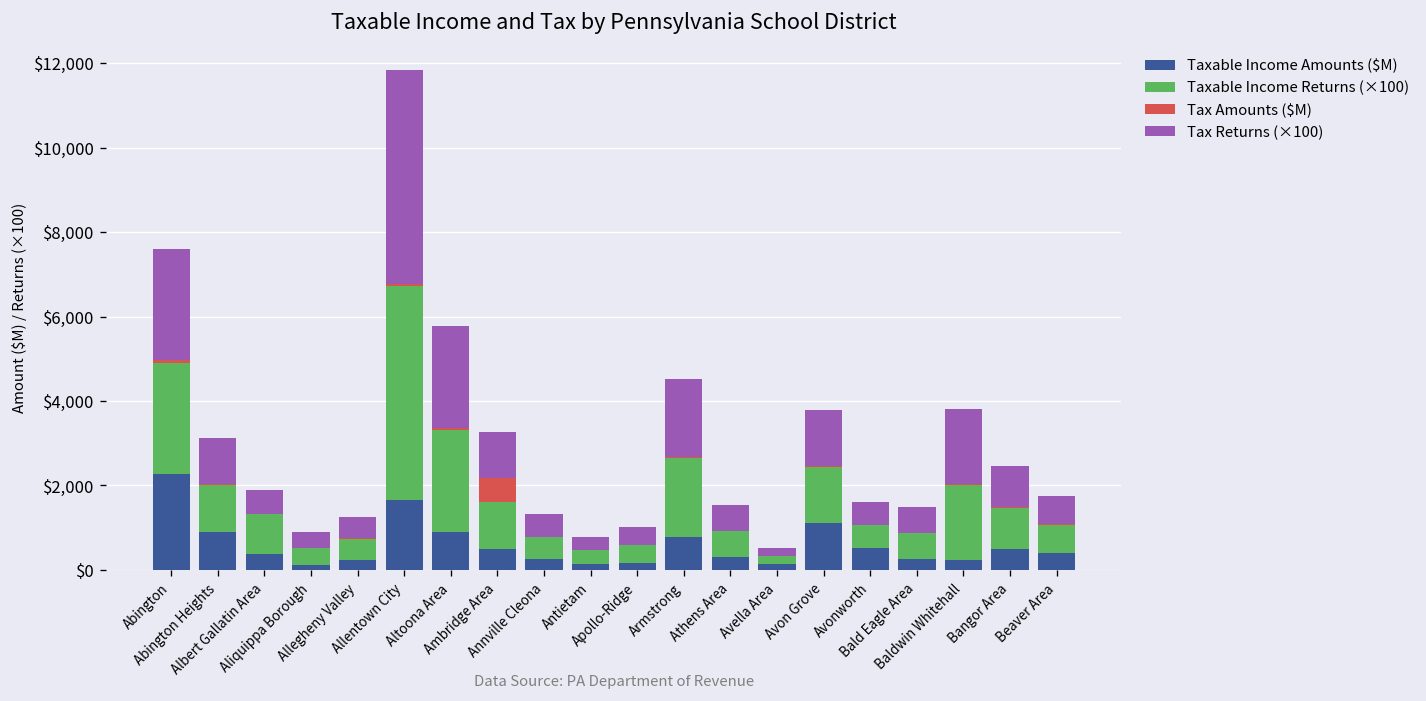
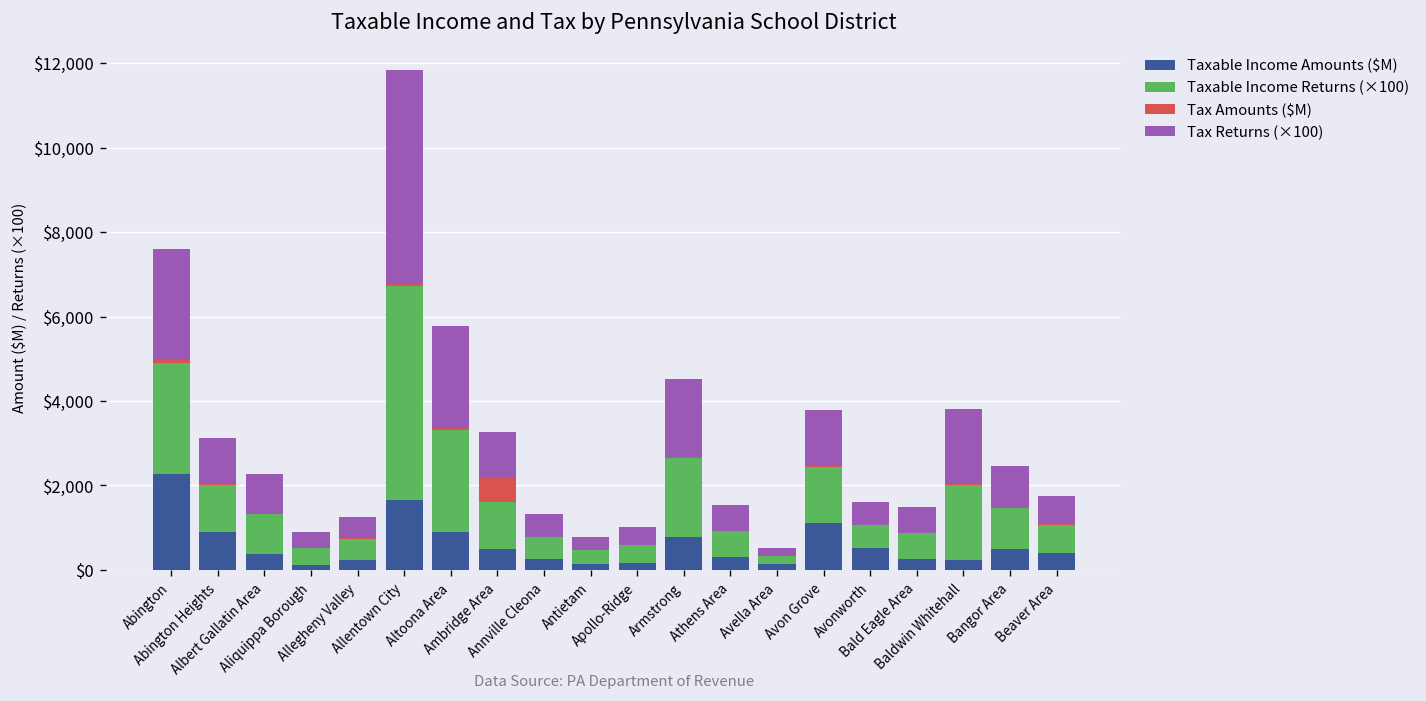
Tax Returns (×100), Albert Gallatin Area: $600 -> $900
